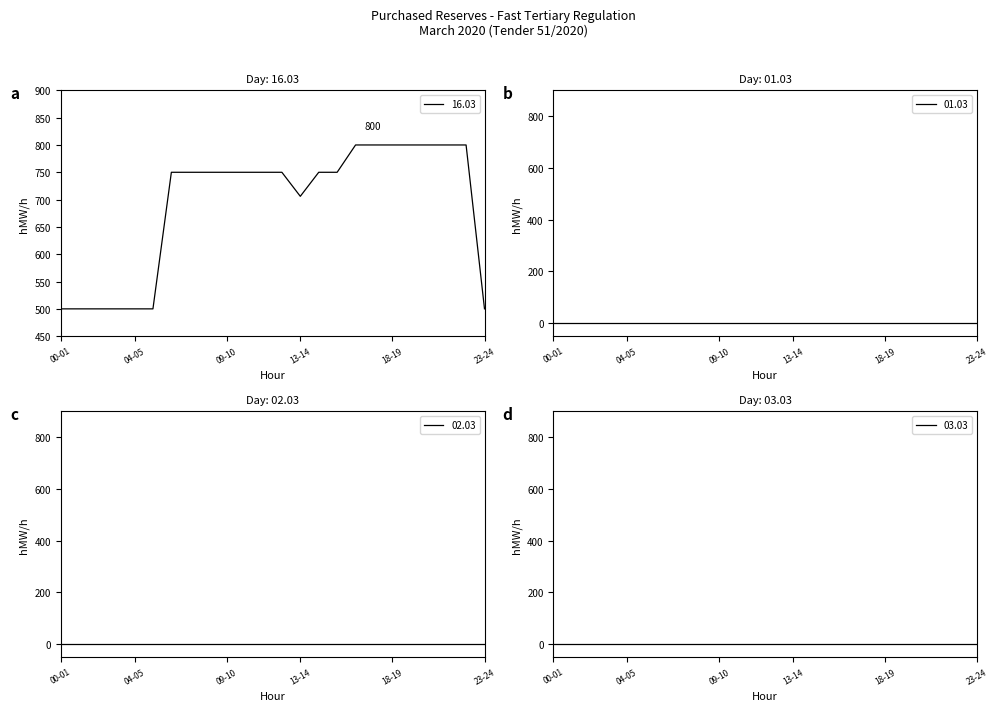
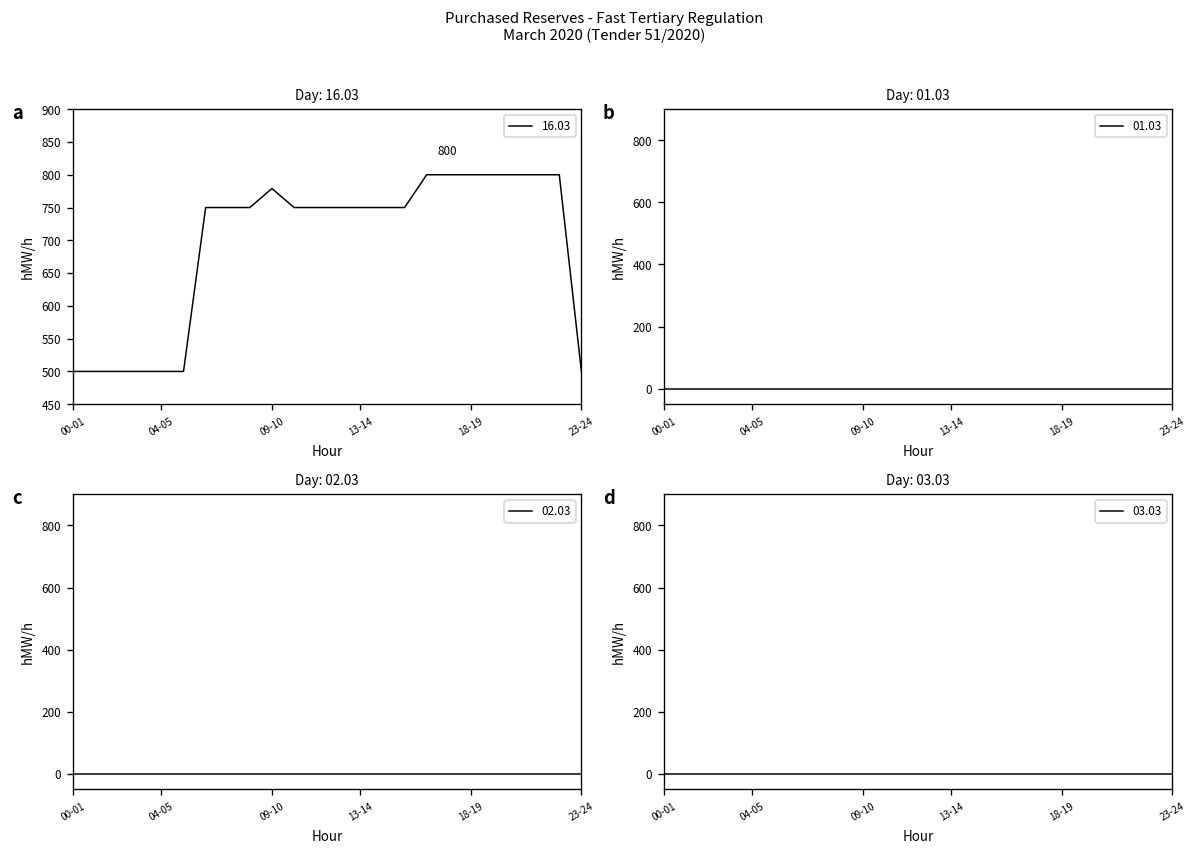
Day: 16.03, 09-10: 750 -> 780
Day: 16.03, 13-14: 710 -> 750
